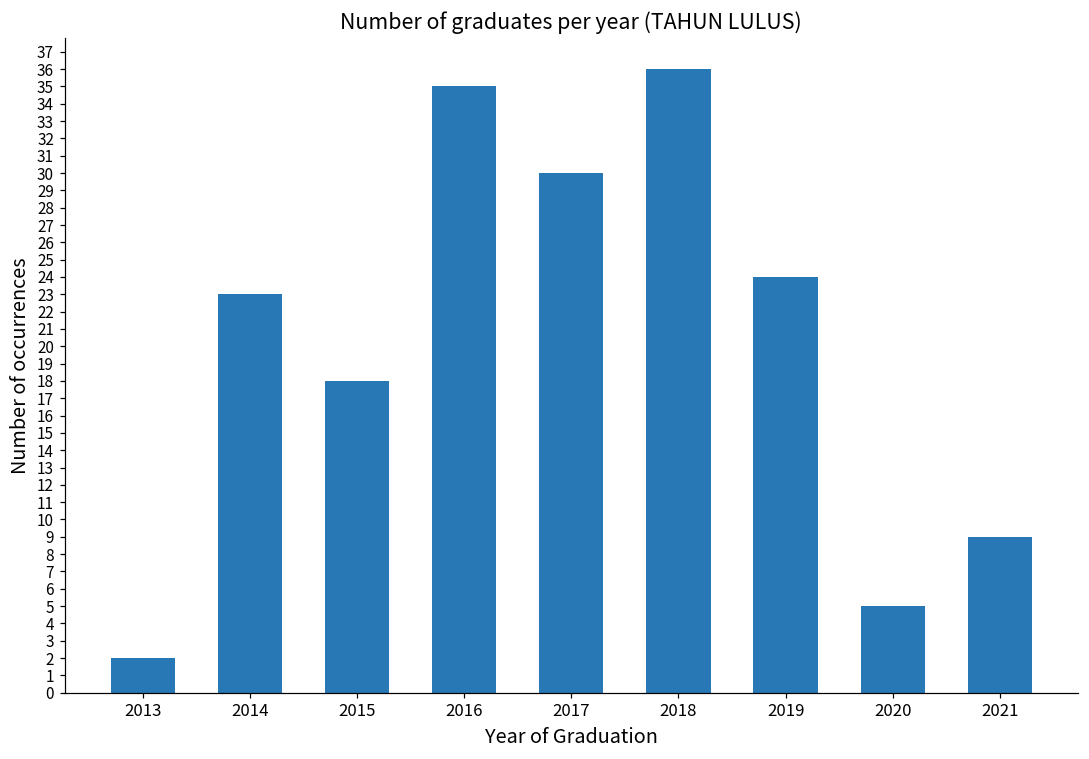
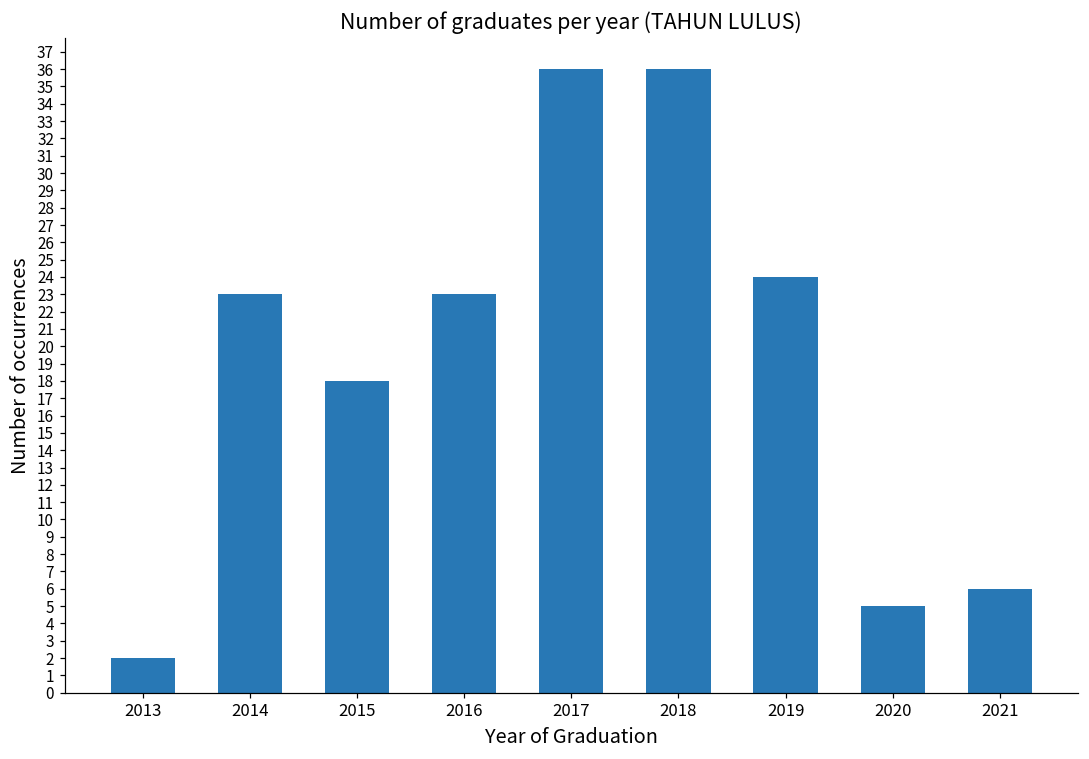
2016: 35 -> 23
2017: 30 -> 36
2021: 9 -> 6
